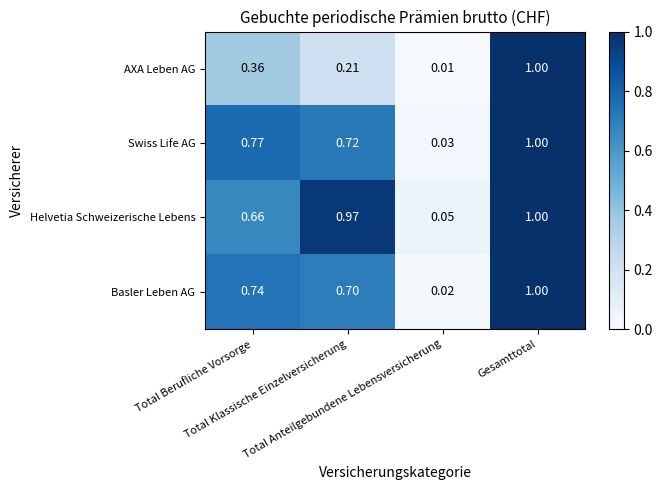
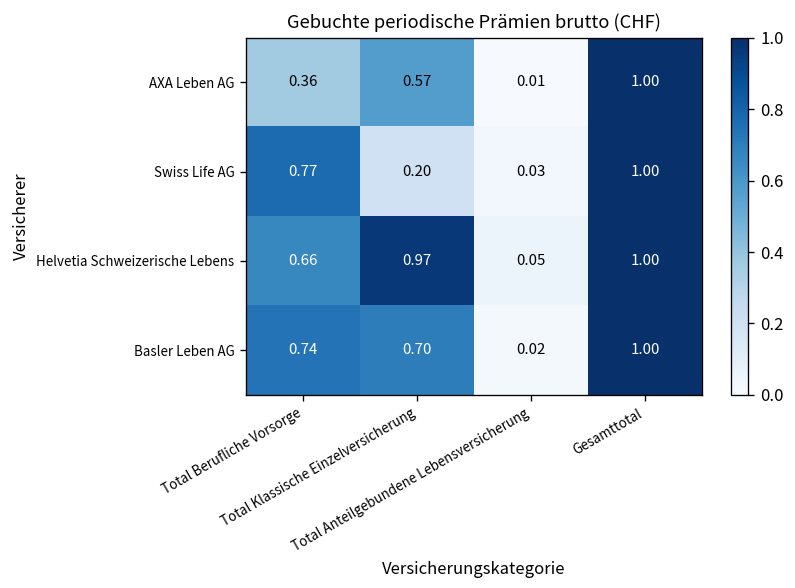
AXA Leben AG, Total Klassische Einzelversicherung: 0.21 -> 0.57
Swiss Life AG, Total Klassische Einzelversicherung: 0.72 -> 0.20
